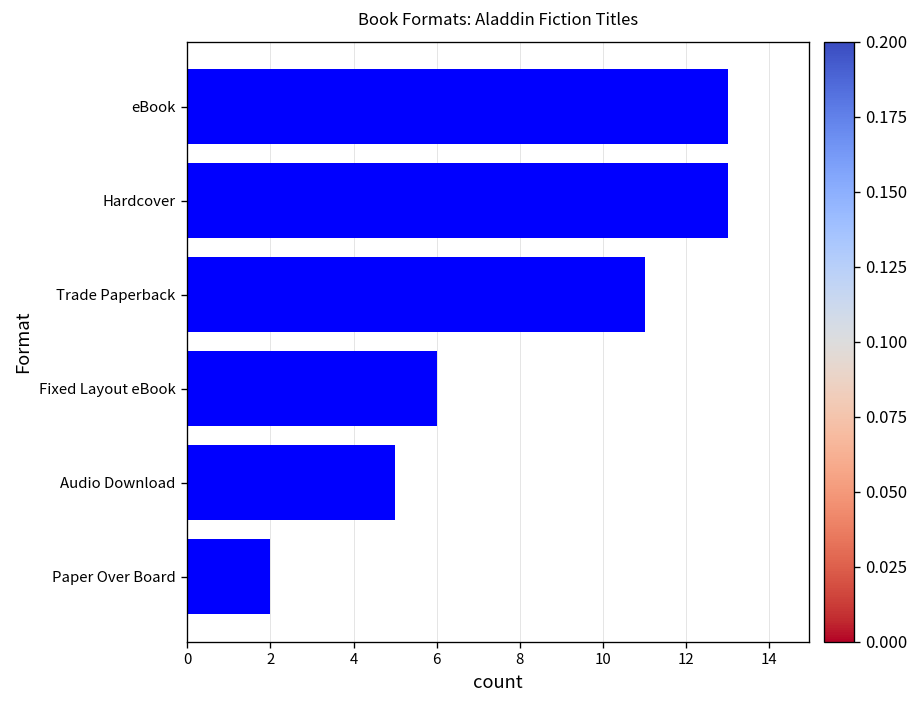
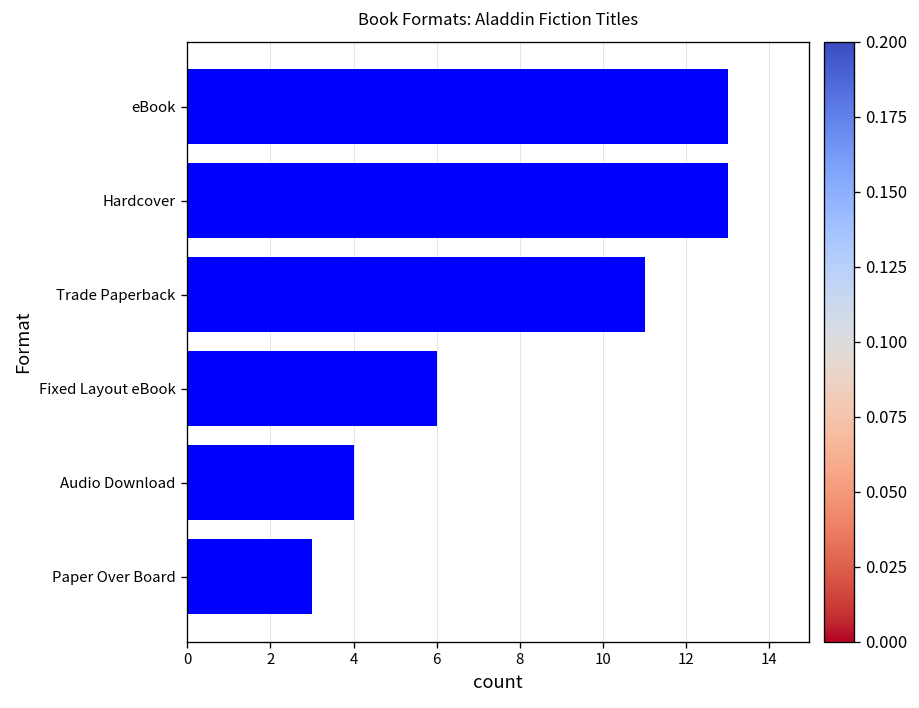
Audio Download: 5 -> 4
Paper Over Board: 2 -> 3
